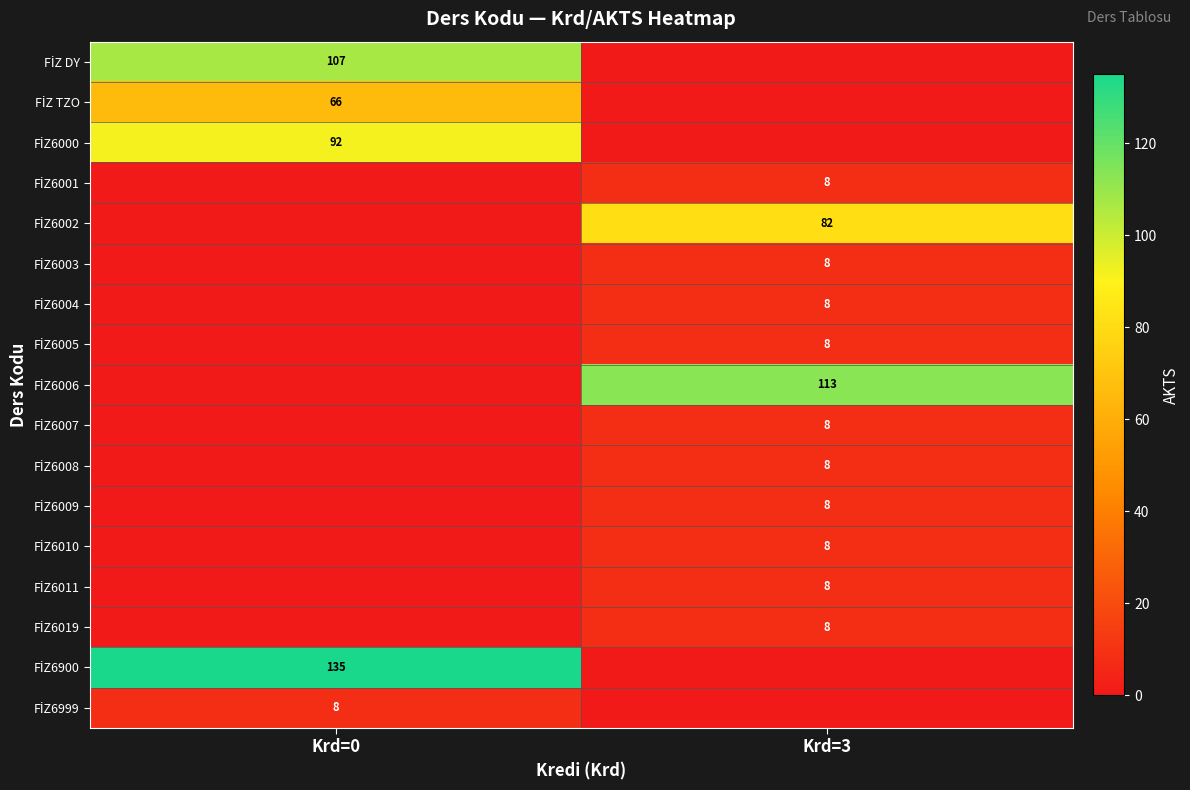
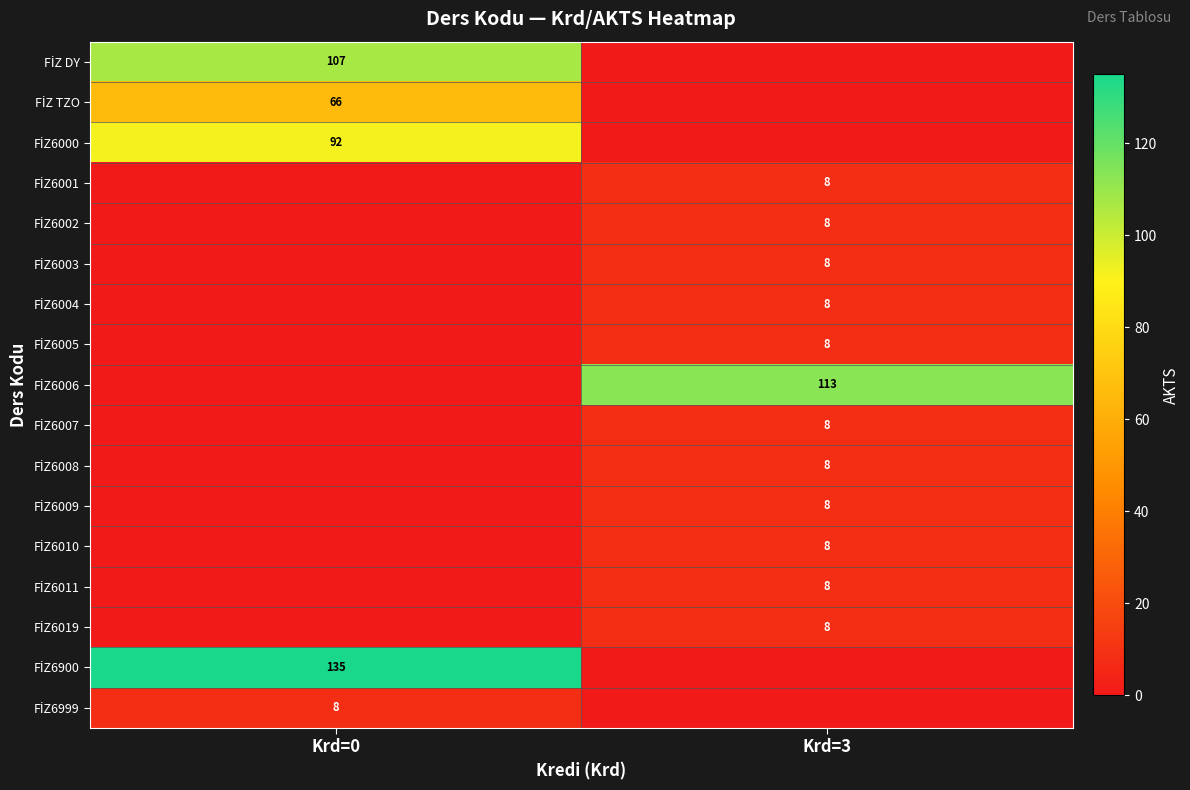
FİZ6002, Krd=3: 82 -> 8
